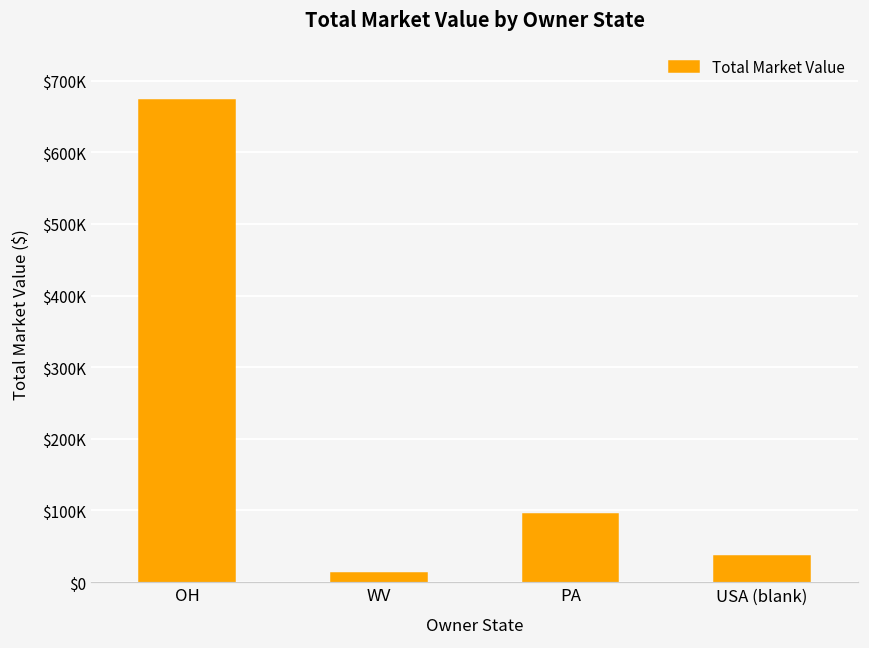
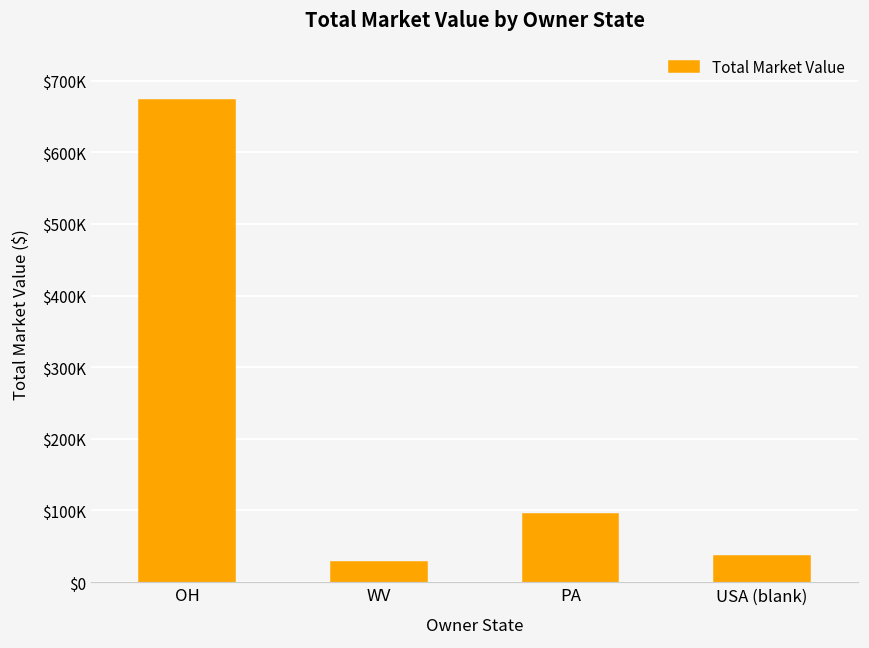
WV: $10000 -> $30000
